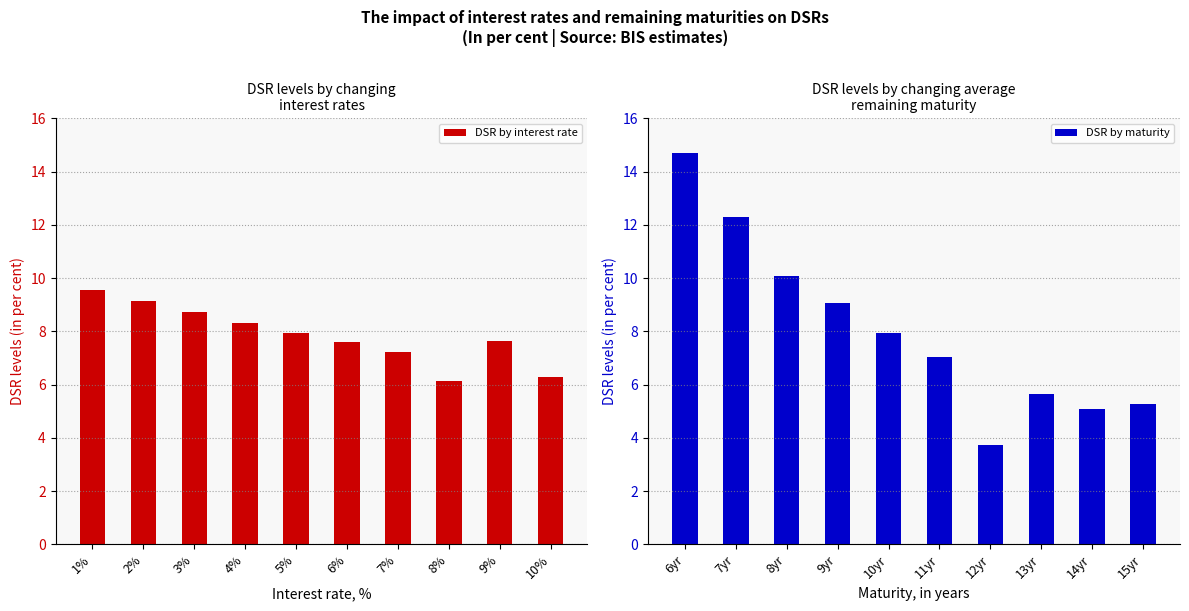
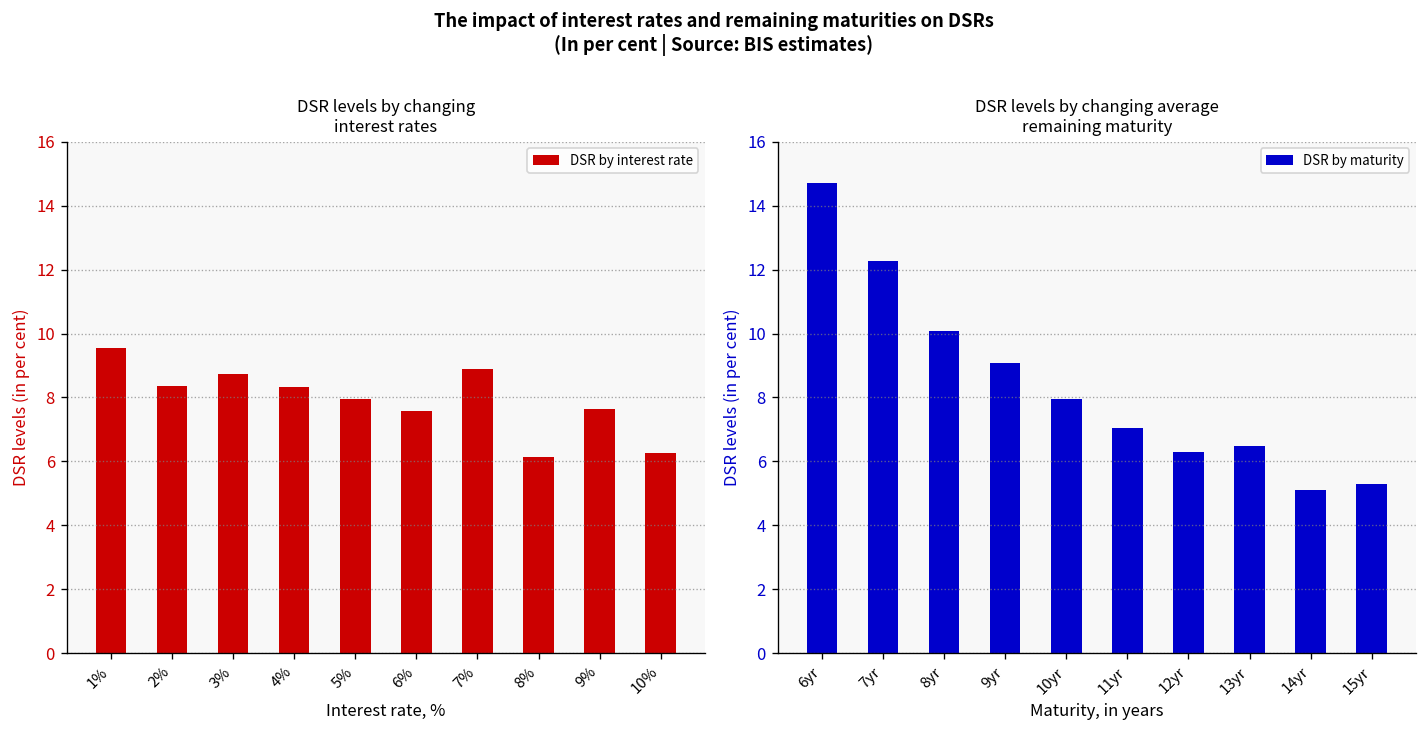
DSR levels by changing interest rates, 2%: 9.1 -> 8.4
DSR levels by changing interest rates, 7%: 7.2 -> 8.9
DSR levels by changing average remaining maturity, 12yr: 3.7 -> 6.3
DSR levels by changing average remaining maturity, 13yr: 5.6 -> 6.5
